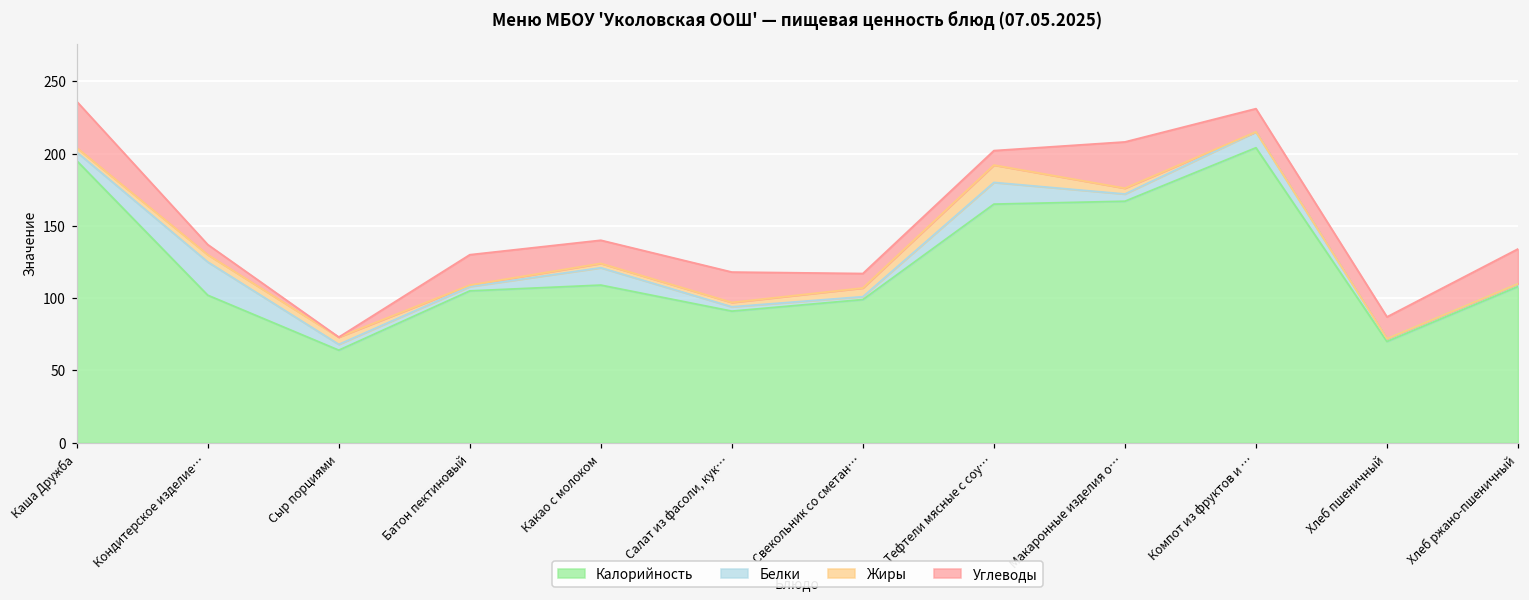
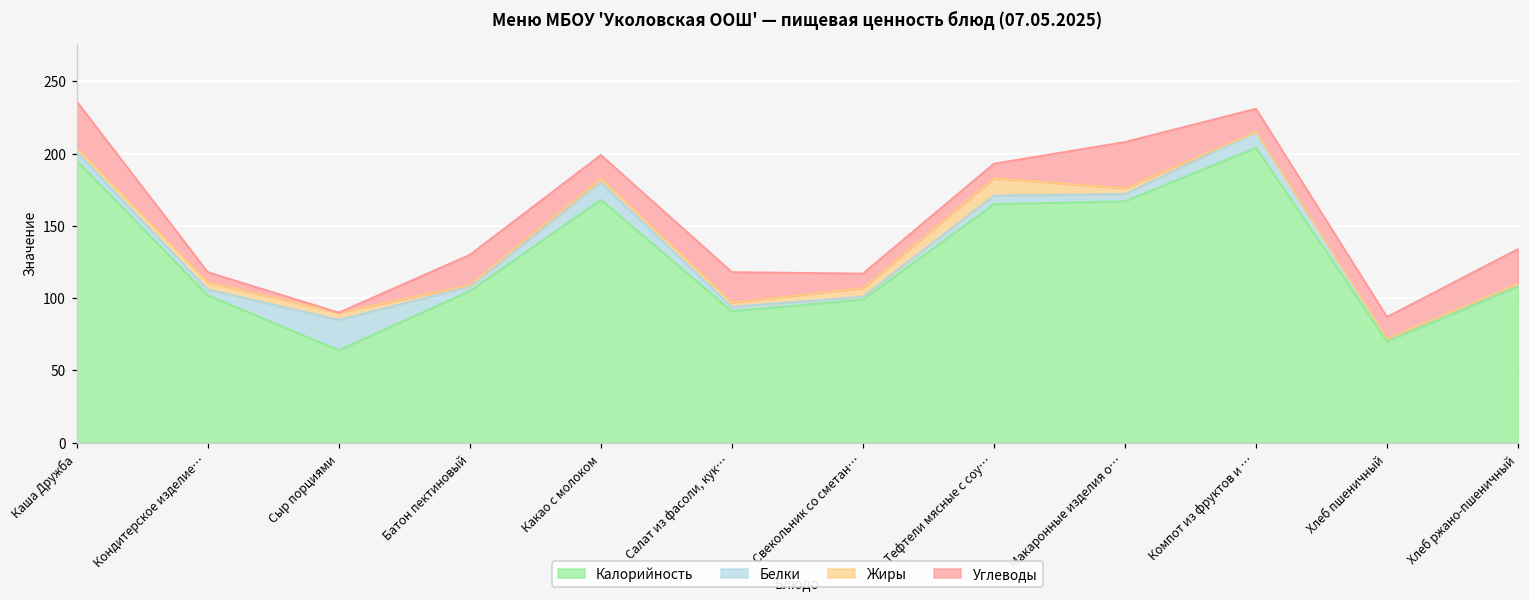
Белки, Кондитерское изделие…: 23 -> 4
Белки, Сыр порциями: 4 -> 21
Калорийность, Какао с молоком: 109 -> 168
Белки, Тефтели мясные с соу…: 15 -> 6
